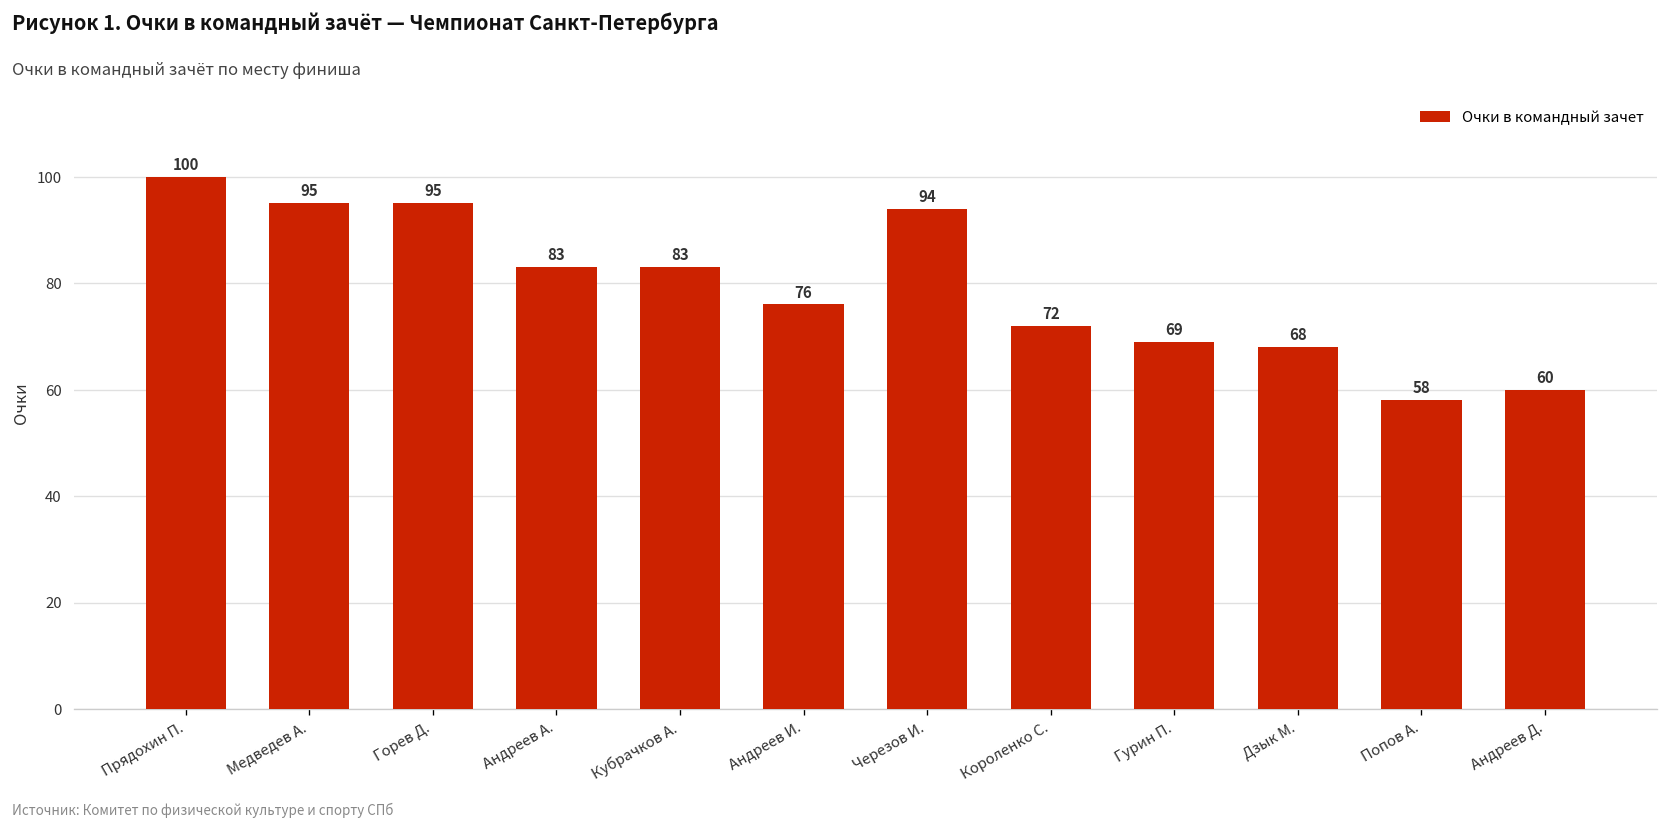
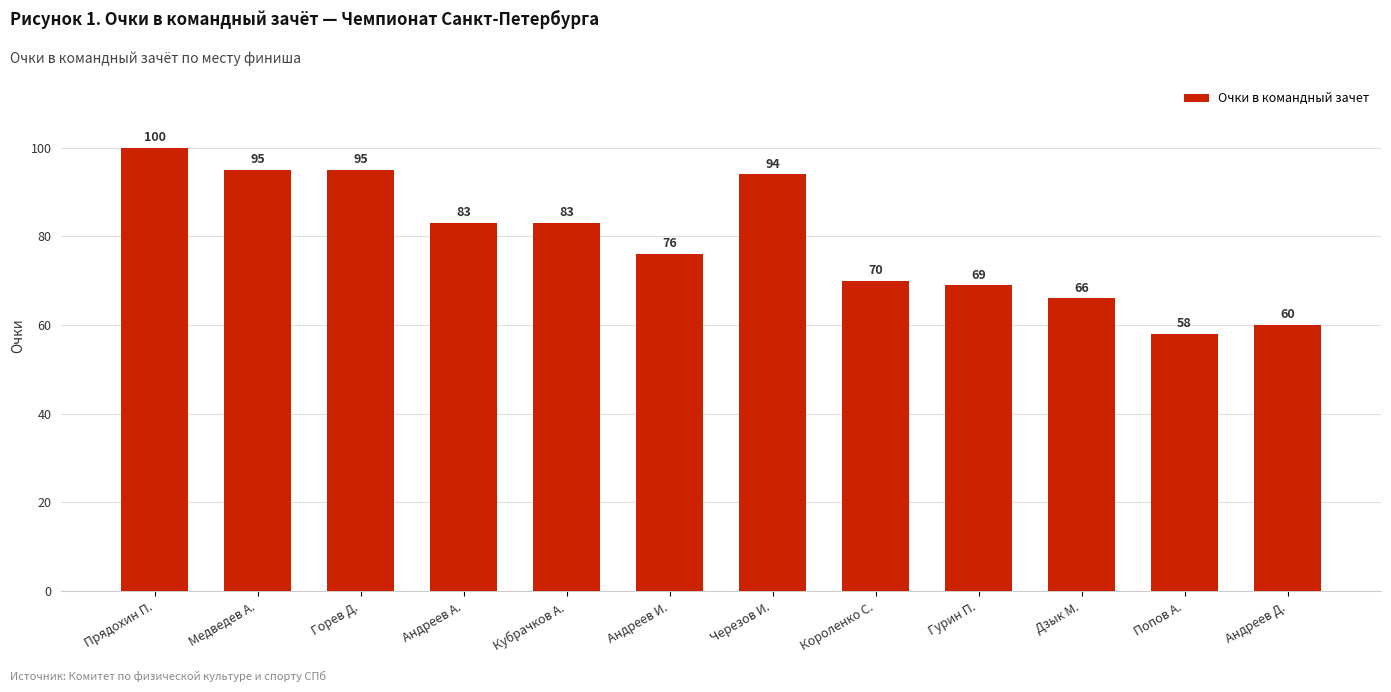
Короленко С.: 72 -> 70
Дзык М.: 68 -> 66
